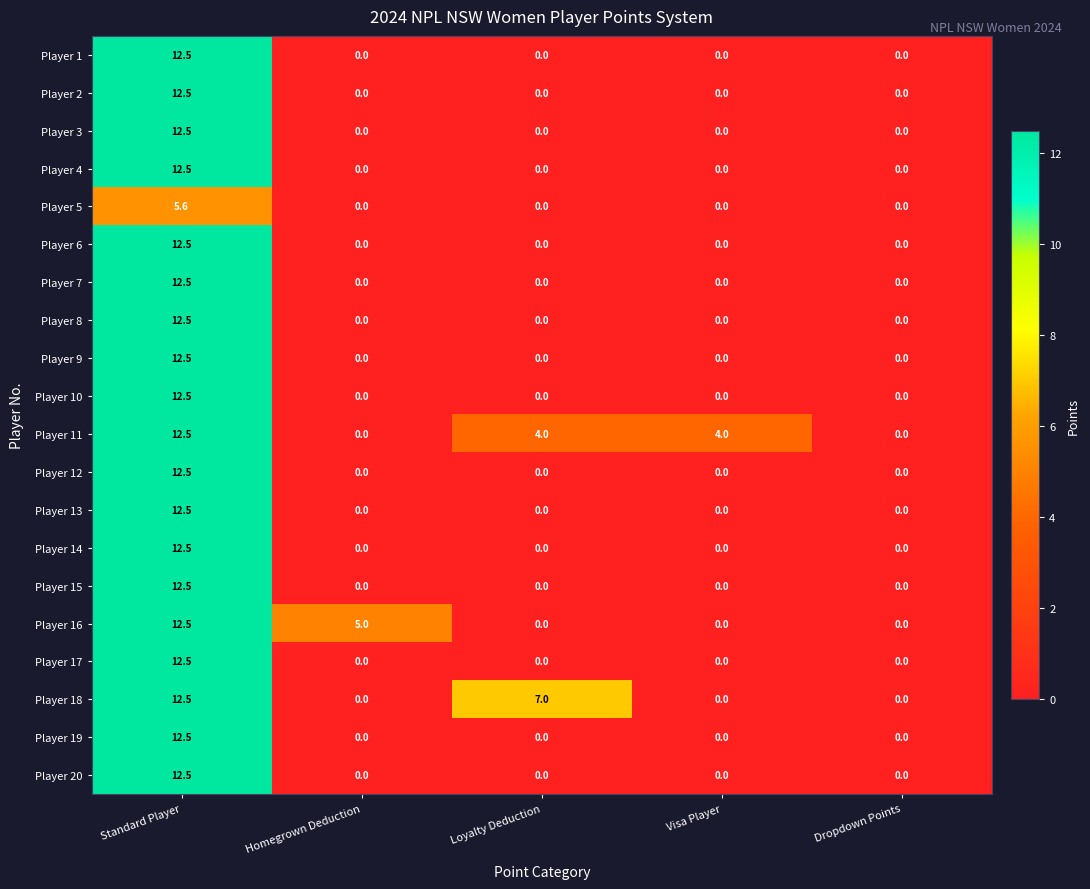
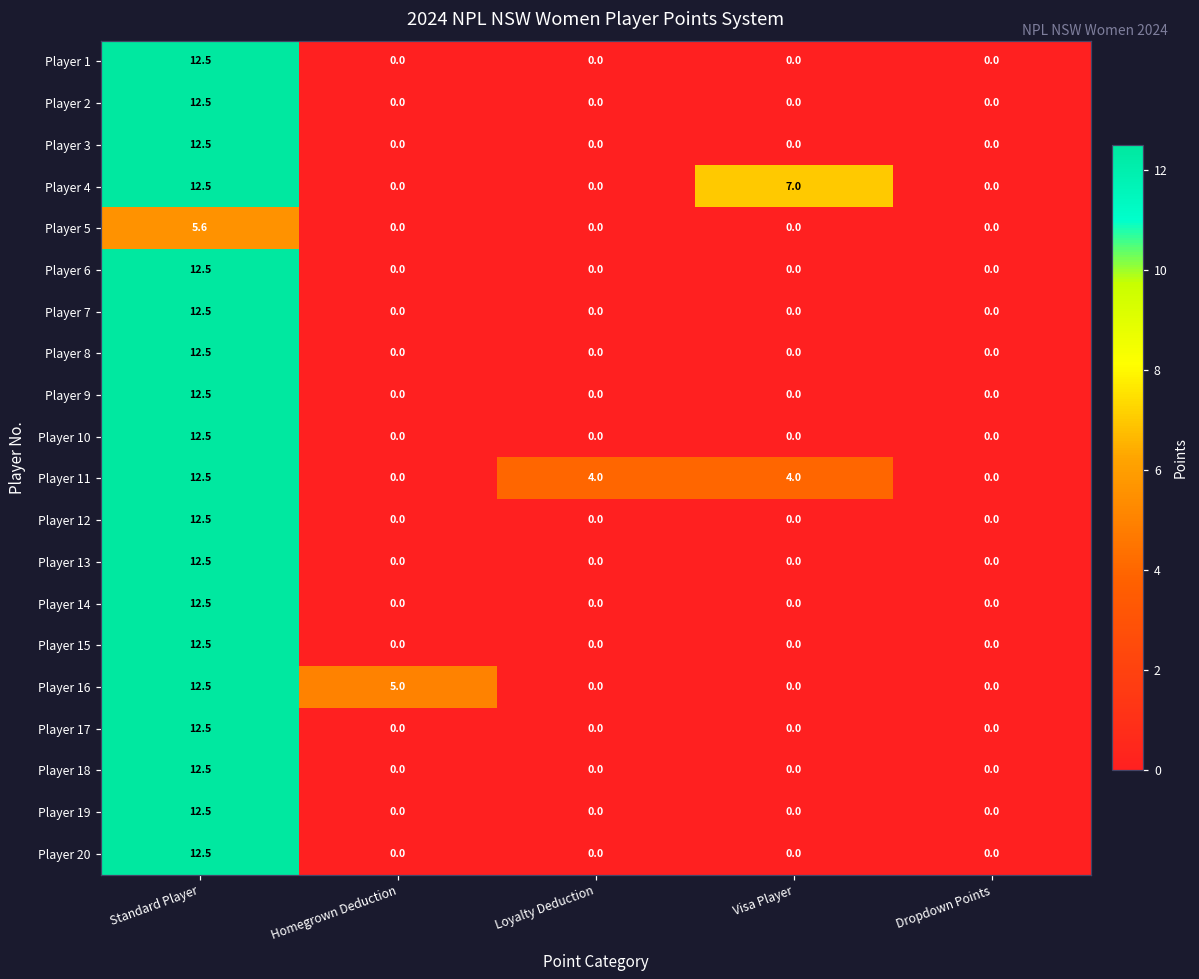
Player 4, Visa Player: 0.0 -> 7.0
Player 18, Loyalty Deduction: 7.0 -> 0.0
